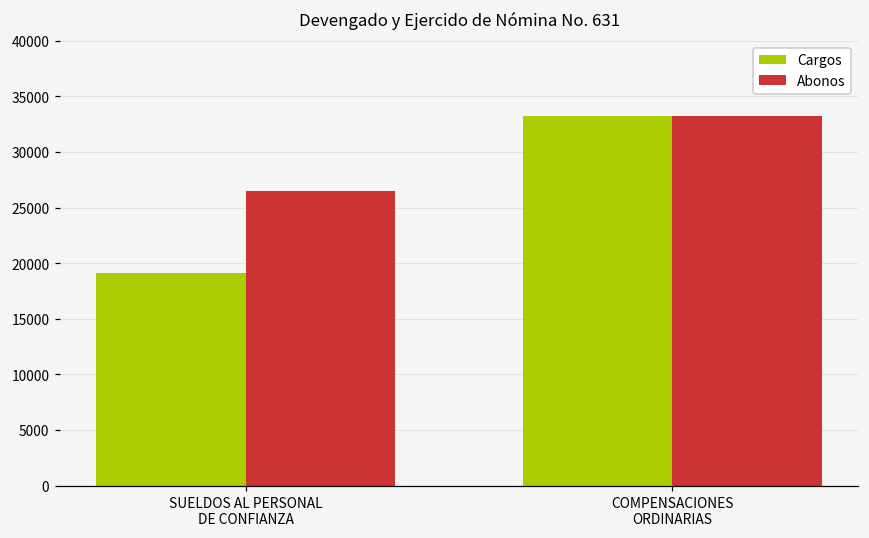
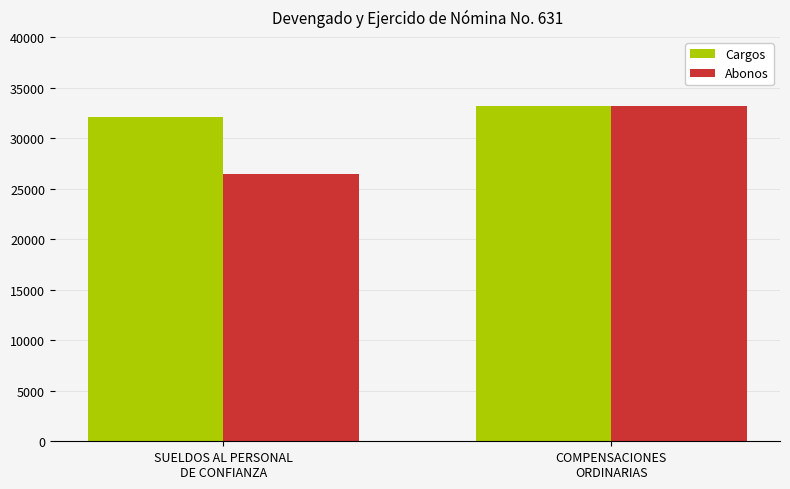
Cargos, SUELDOS AL PERSONAL DE CONFIANZA: 19100 -> 32100
